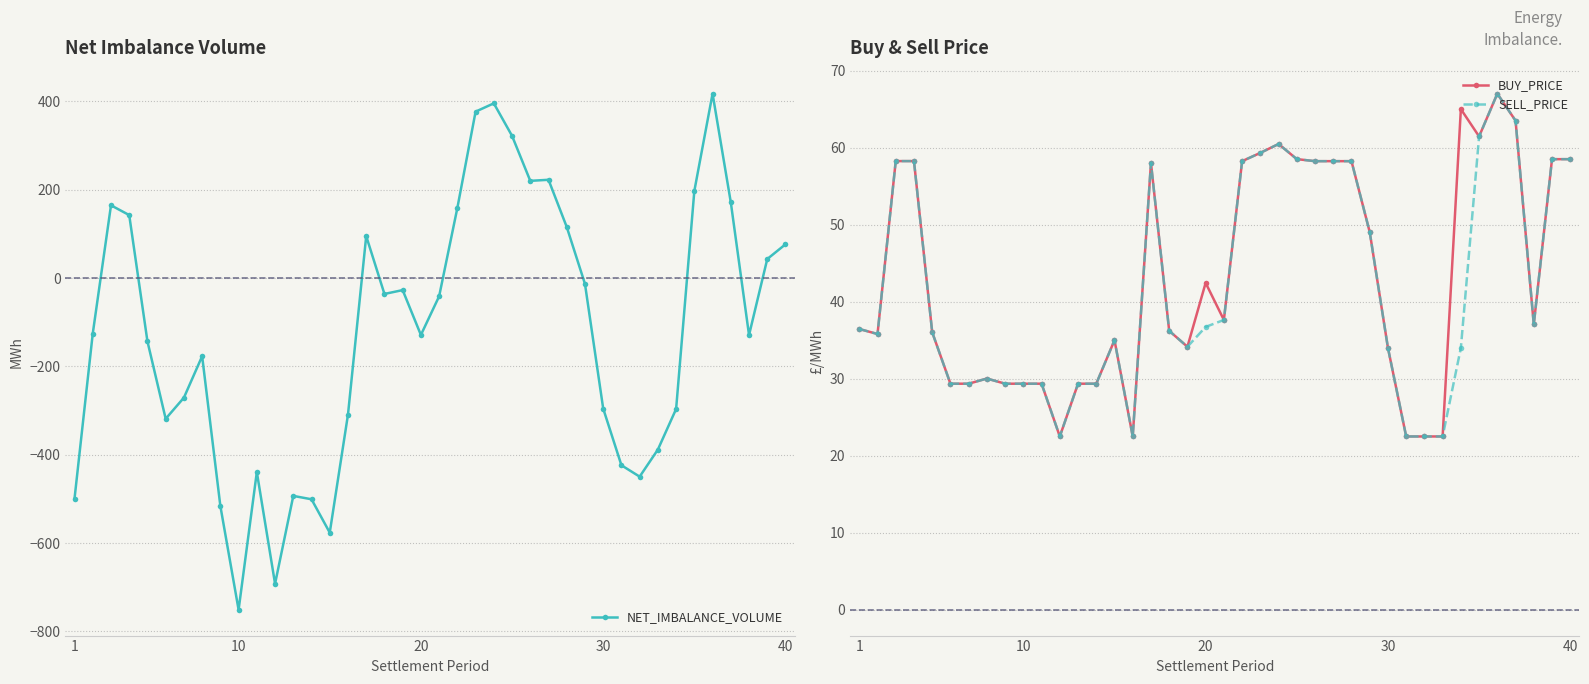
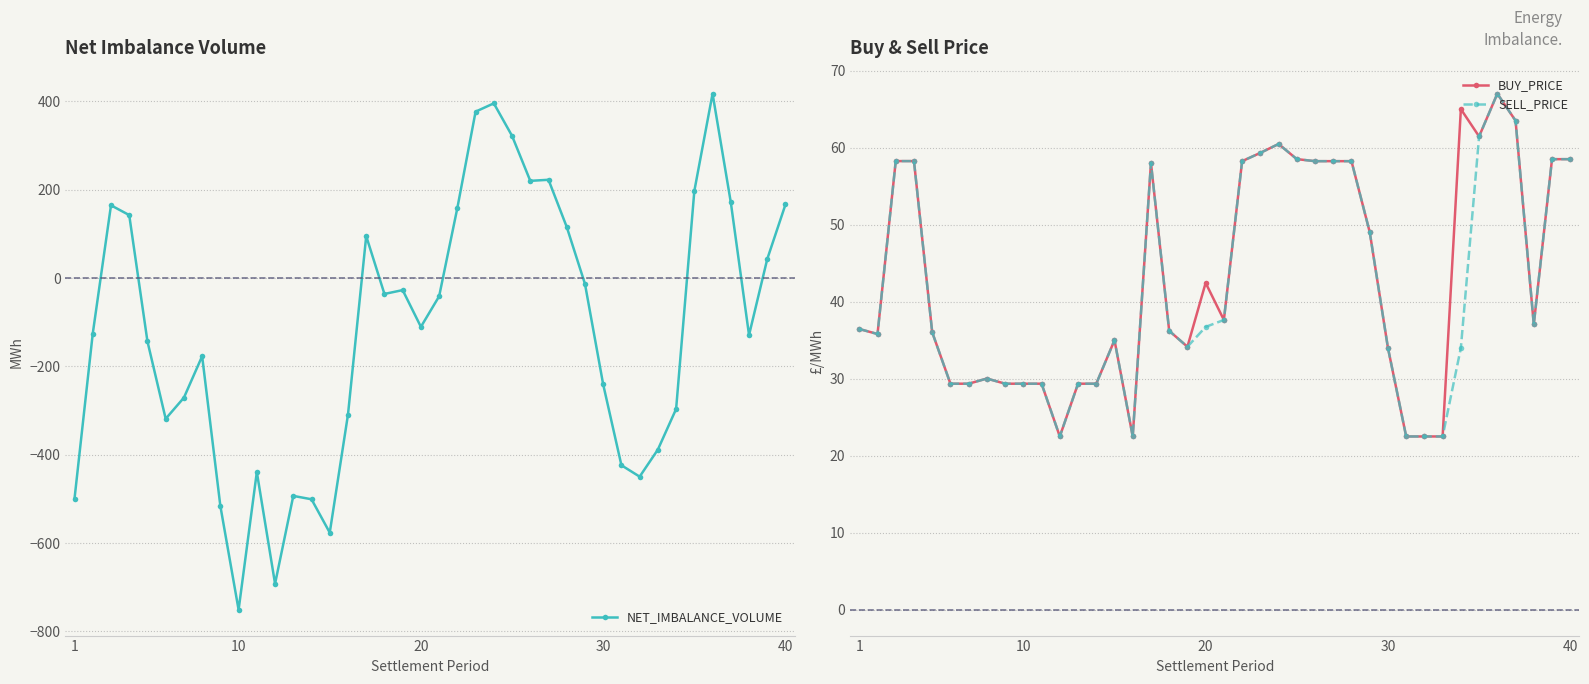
Net Imbalance Volume, 20: -130 -> -110
Net Imbalance Volume, 30: -300 -> -240
Net Imbalance Volume, 40: 80 -> 170
